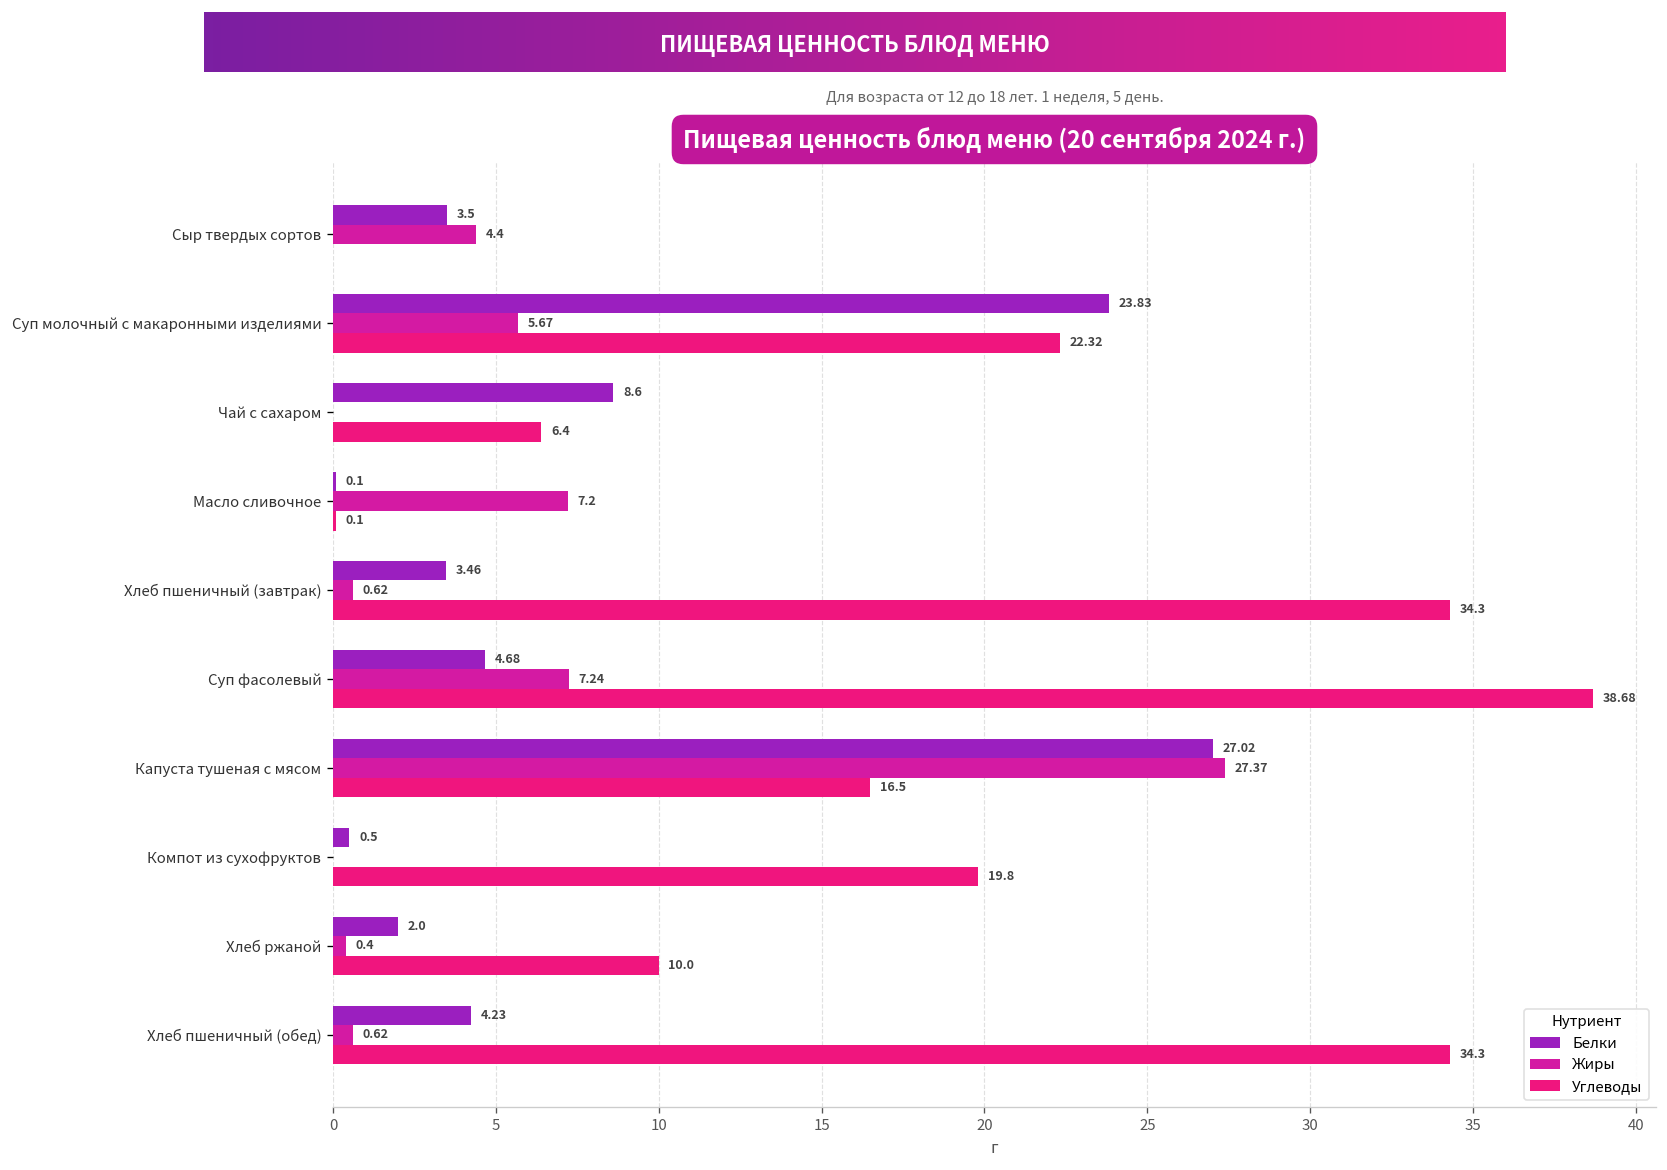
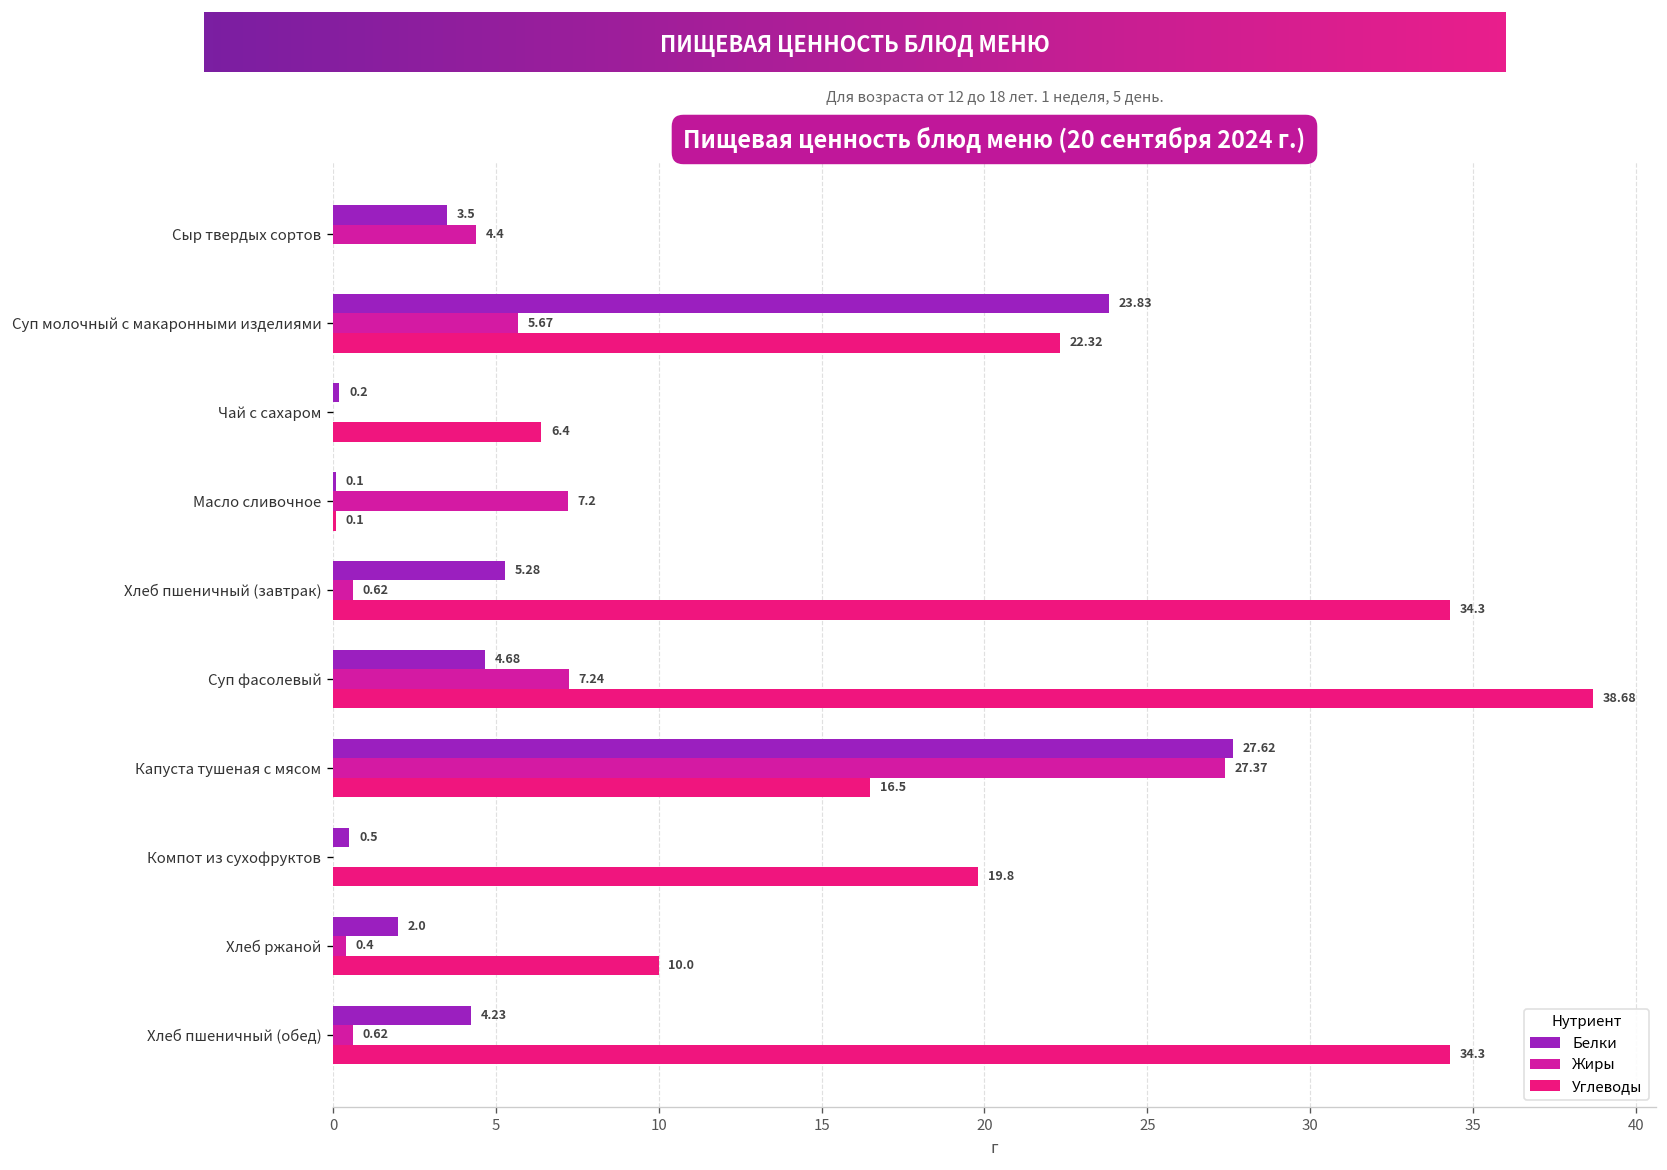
Белки, Чай с сахаром: 8.6 -> 0.2
Белки, Хлеб пшеничный (завтрак): 3.46 -> 5.28
Белки, Капуста тушеная с мясом: 27.02 -> 27.62
